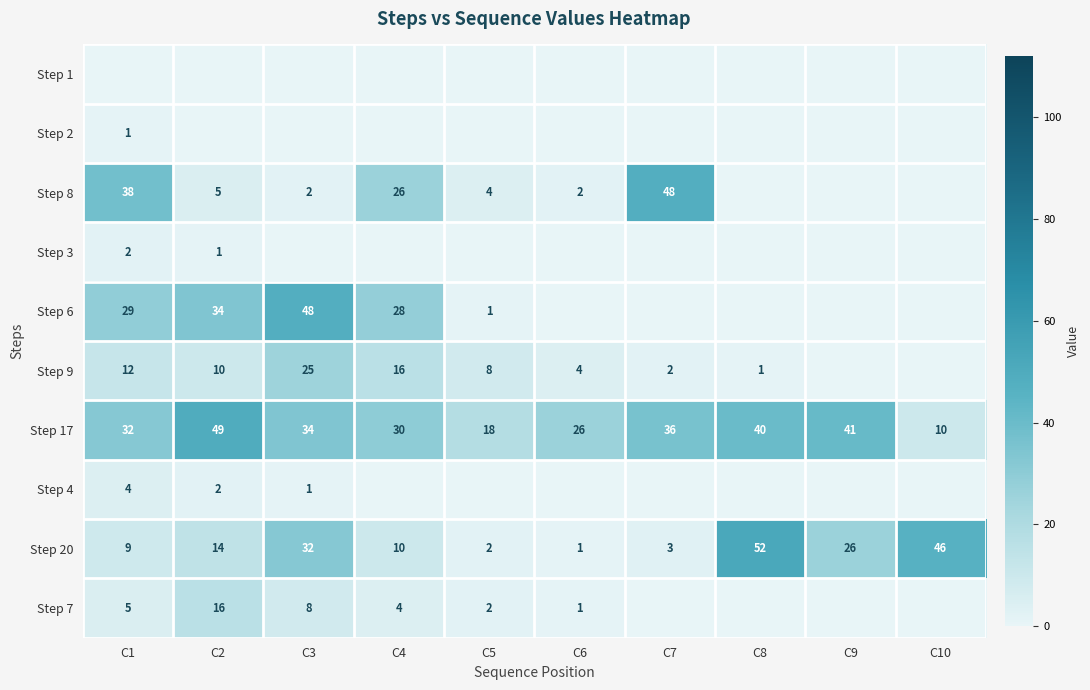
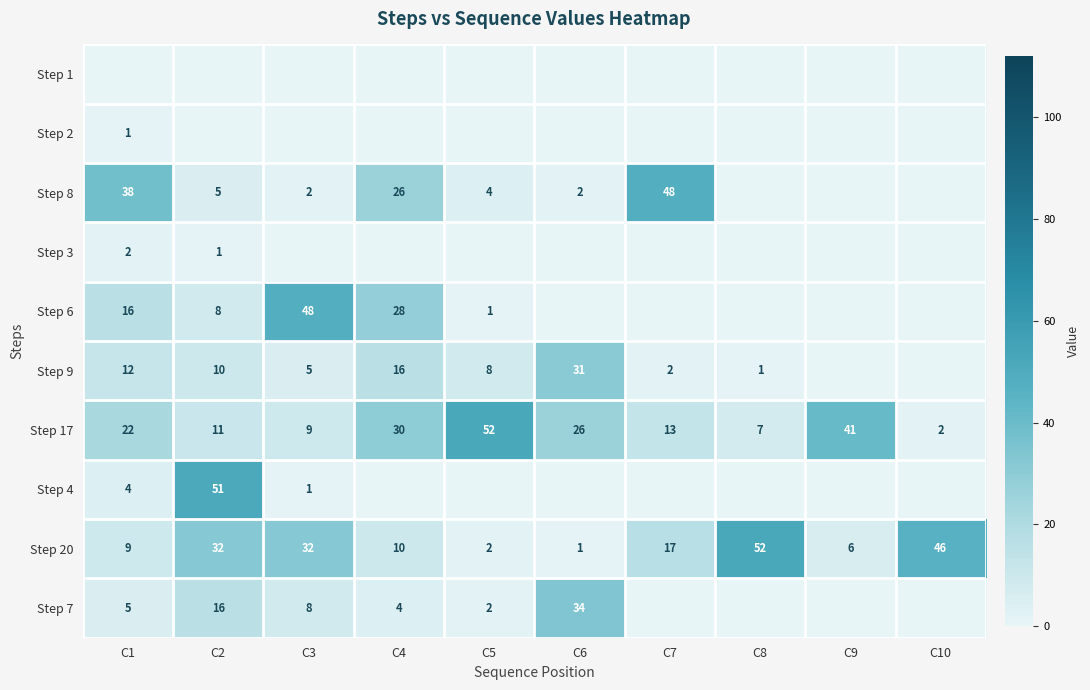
Step 6, C1: 29 -> 16
Step 6, C2: 34 -> 8
Step 9, C3: 25 -> 5
Step 9, C6: 4 -> 31
Step 17, C1: 32 -> 22
Step 17, C2: 49 -> 11
Step 17, C3: 34 -> 9
Step 17, C5: 18 -> 52
Step 17, C7: 36 -> 13
Step 17, C8: 40 -> 7
Step 17, C10: 10 -> 2
Step 4, C2: 2 -> 51
Step 20, C2: 14 -> 32
Step 20, C7: 3 -> 17
Step 20, C9: 26 -> 6
Step 7, C6: 1 -> 34
